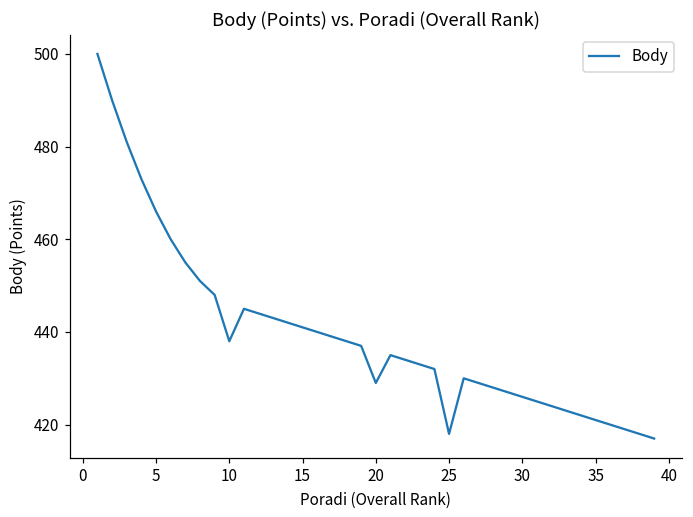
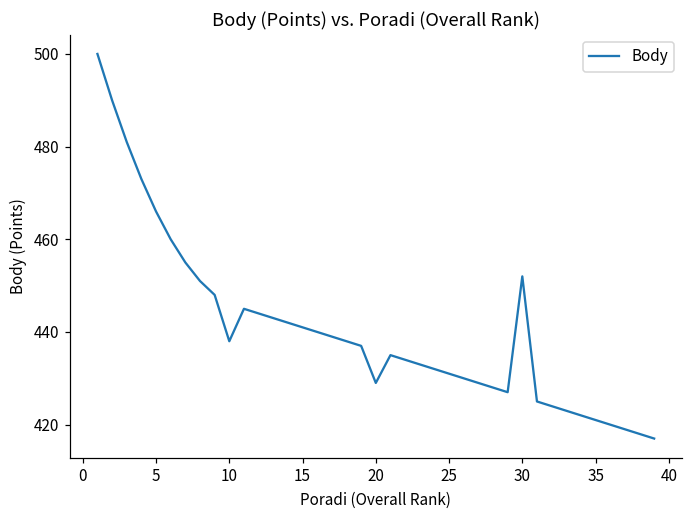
25: 418 -> 431
30: 426 -> 452
